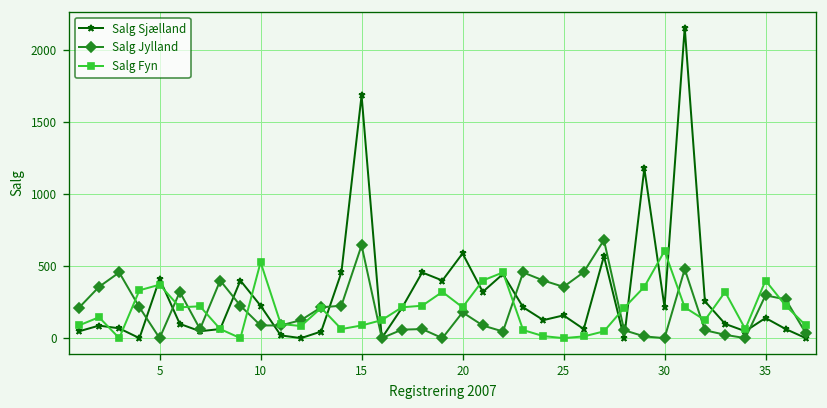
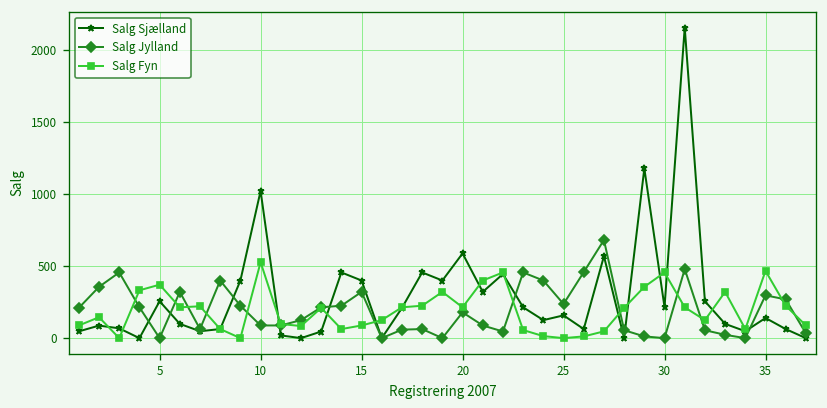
Salg Sjælland, 5: 410 -> 260
Salg Sjælland, 10: 230 -> 1020
Salg Sjælland, 15: 1690 -> 400
Salg Jylland, 15: 640 -> 320
Salg Jylland, 25: 360 -> 240
Salg Fyn, 30: 610 -> 460
Salg Fyn, 35: 400 -> 470
